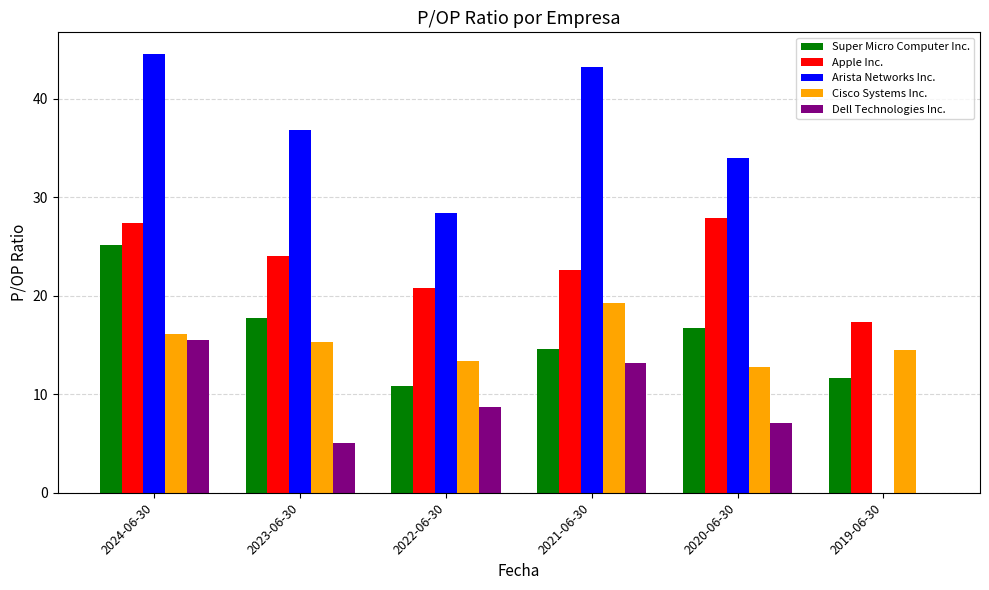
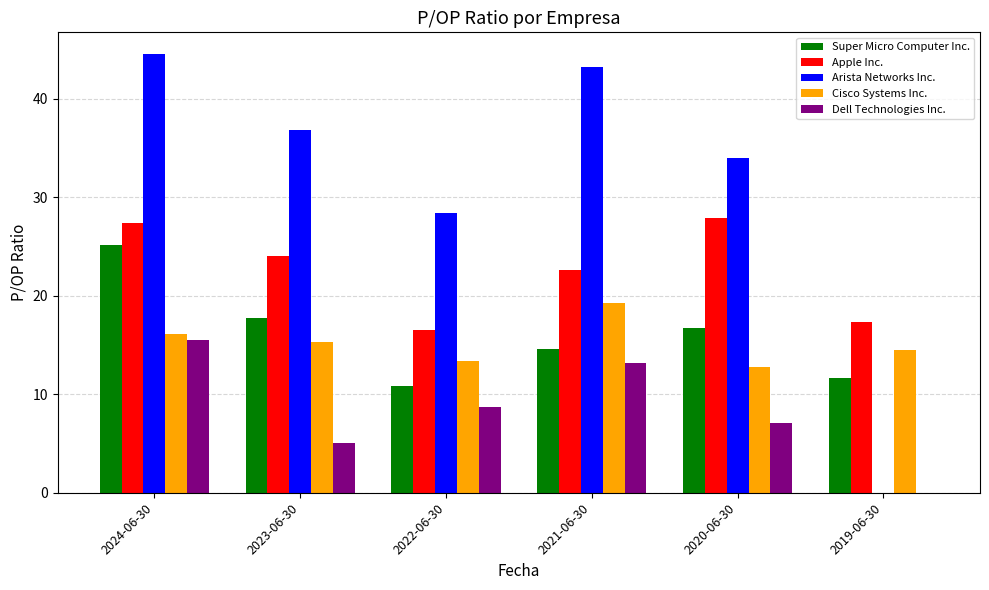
Apple Inc., 2022-06-30: 21 -> 16
